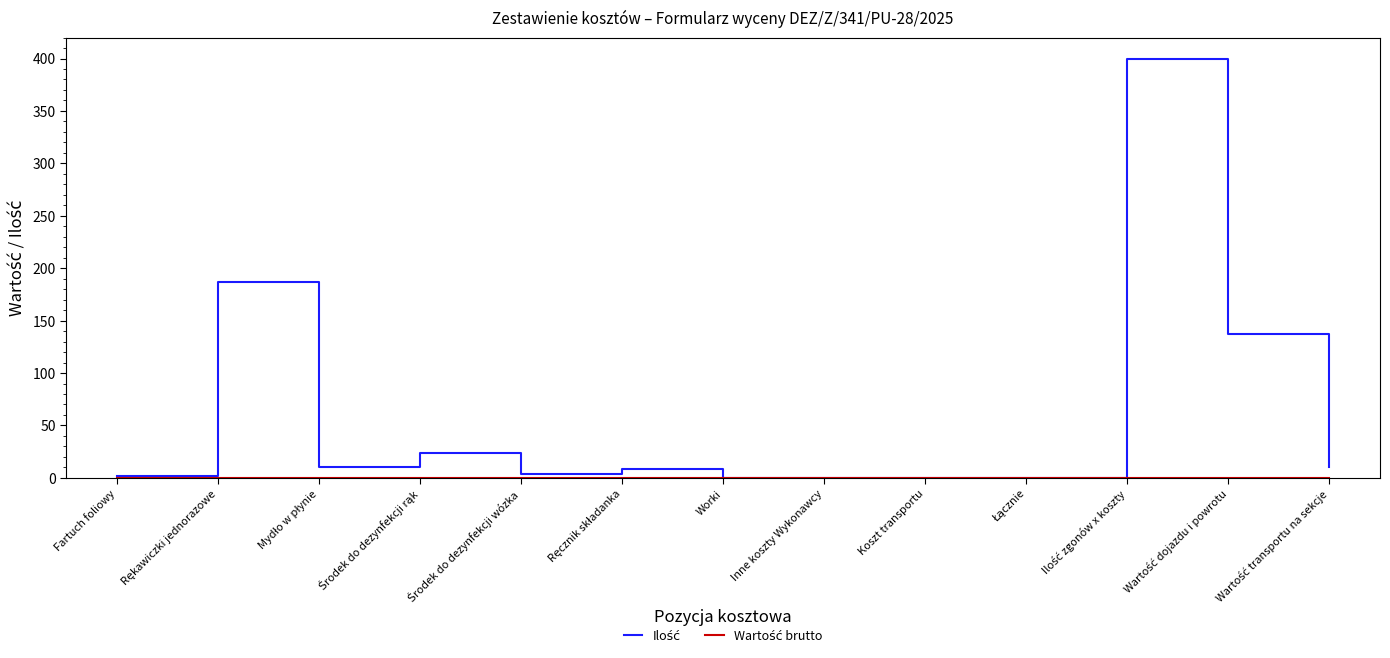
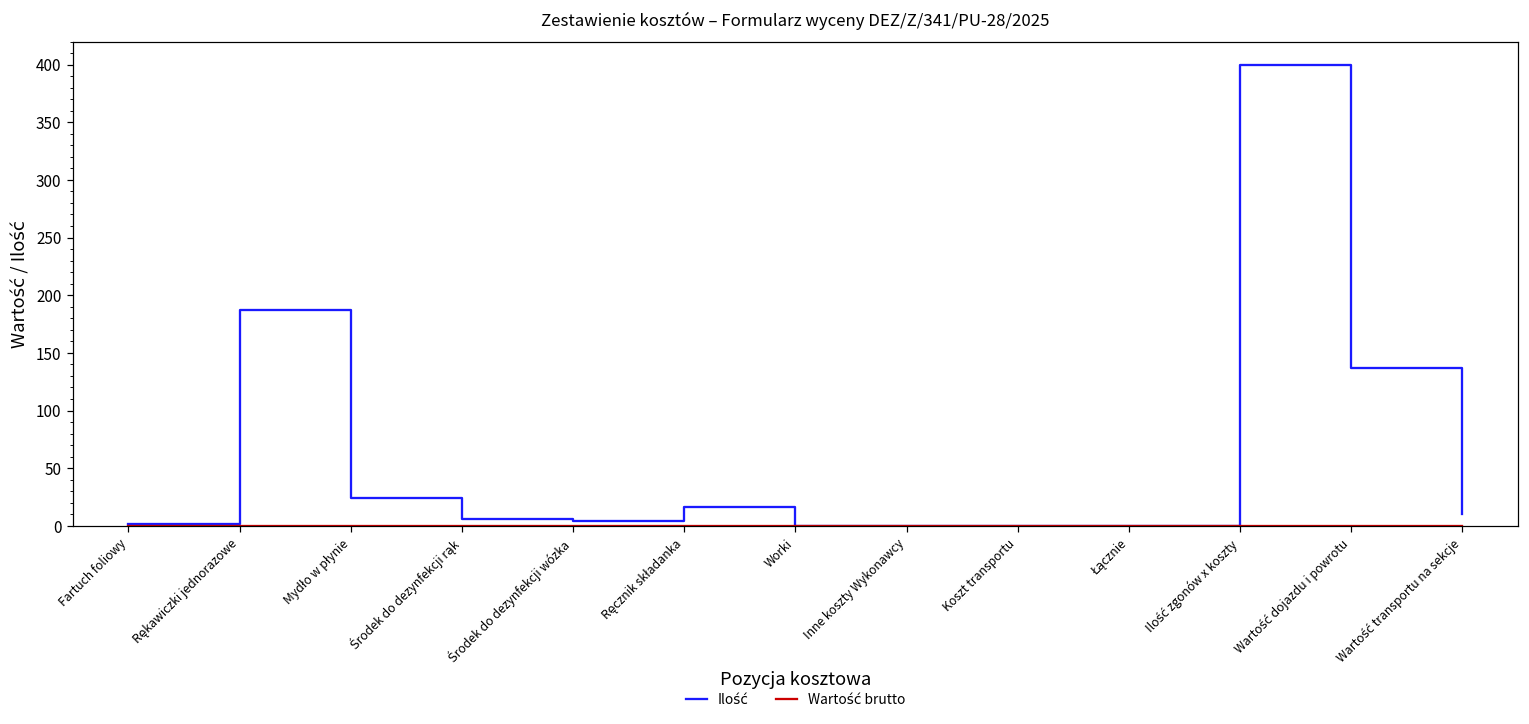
Ilość, Mydło w płynie: 10 -> 24
Ilość, Środek do dezynfekcji rąk: 24 -> 6
Ilość, Ręcznik składanka: 8 -> 16
